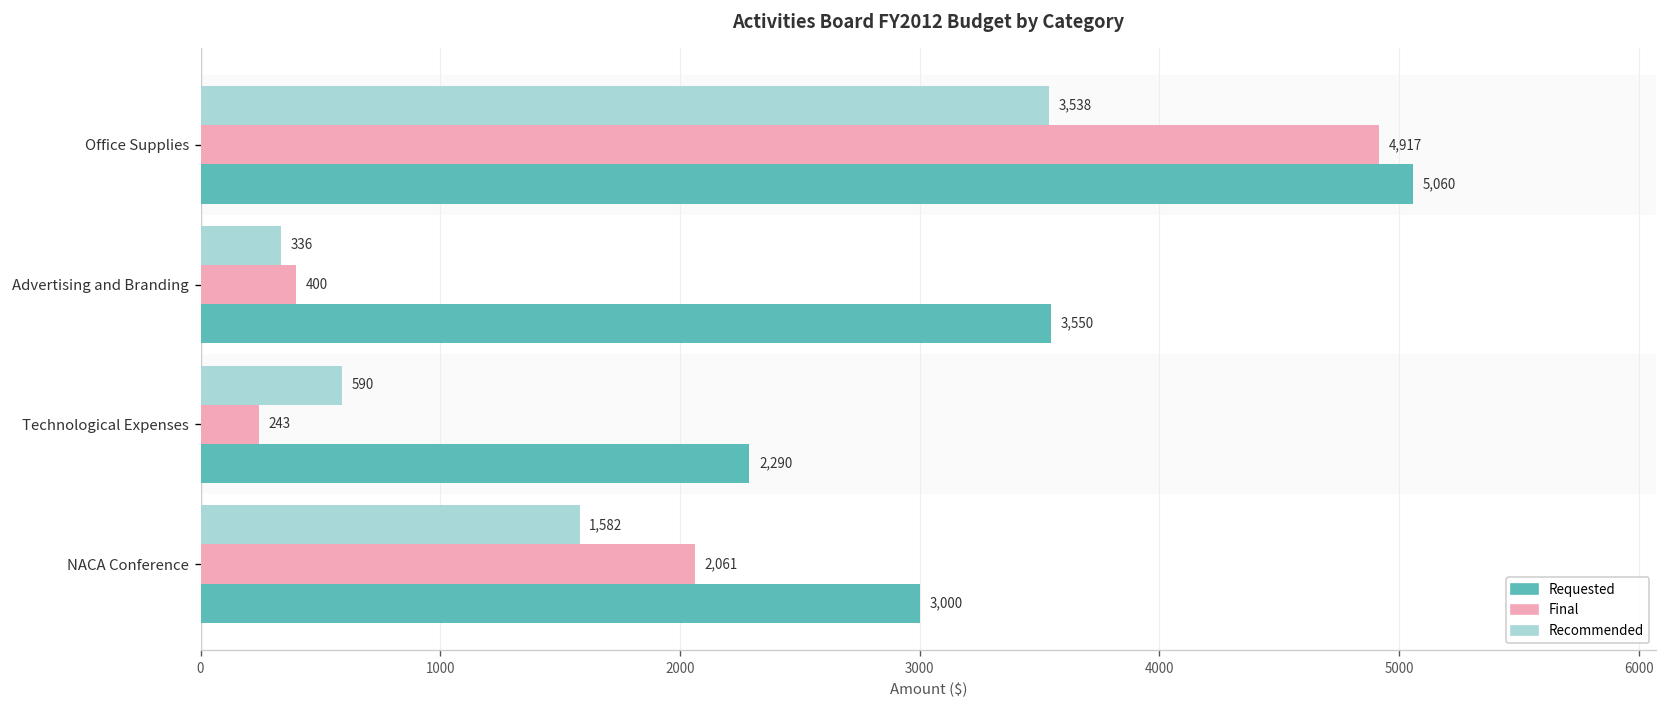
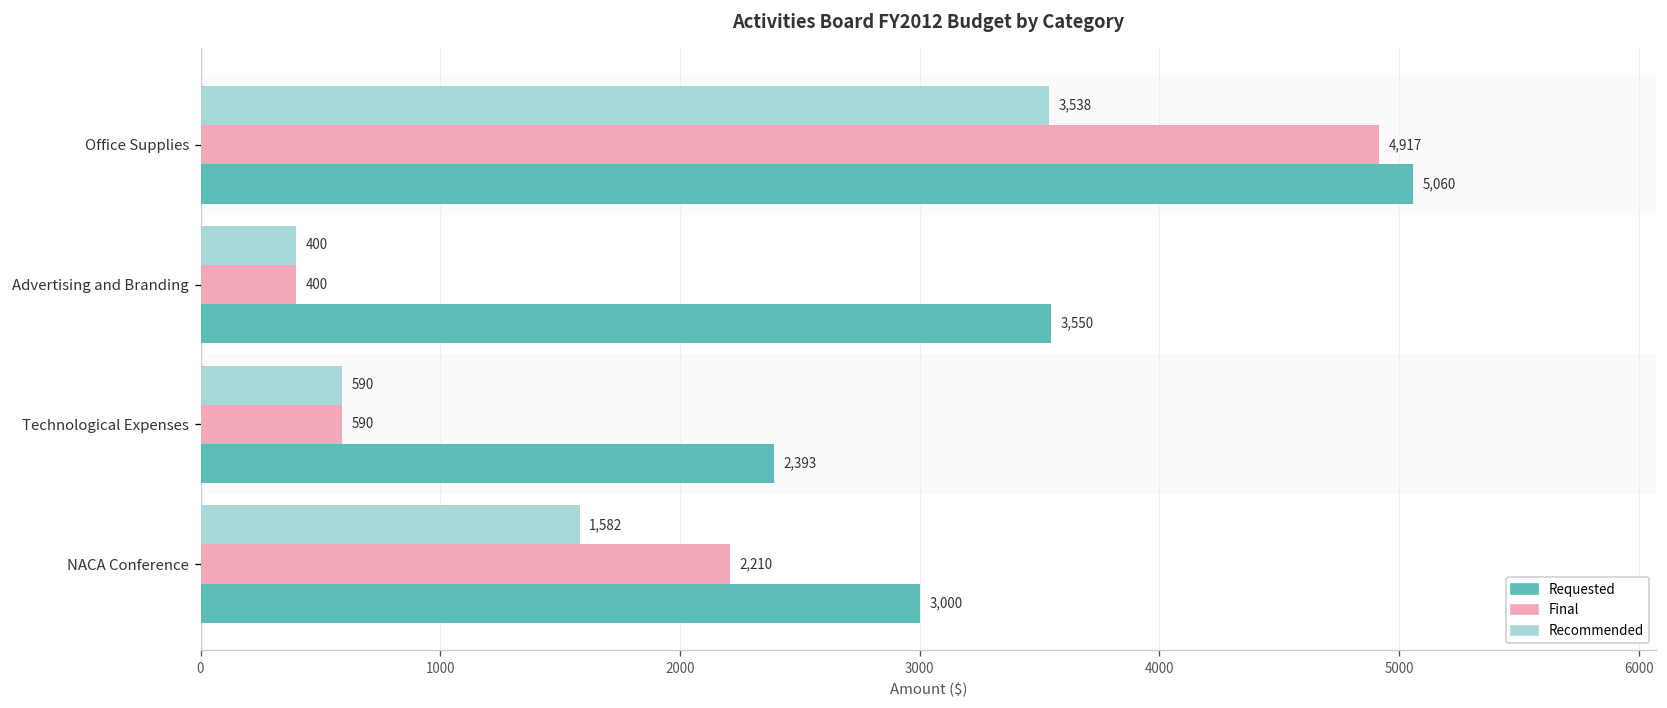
Recommended, Advertising and Branding: 336 -> 400
Final, Technological Expenses: 243 -> 590
Requested, Technological Expenses: 2,290 -> 2,393
Final, NACA Conference: 2,061 -> 2,210
